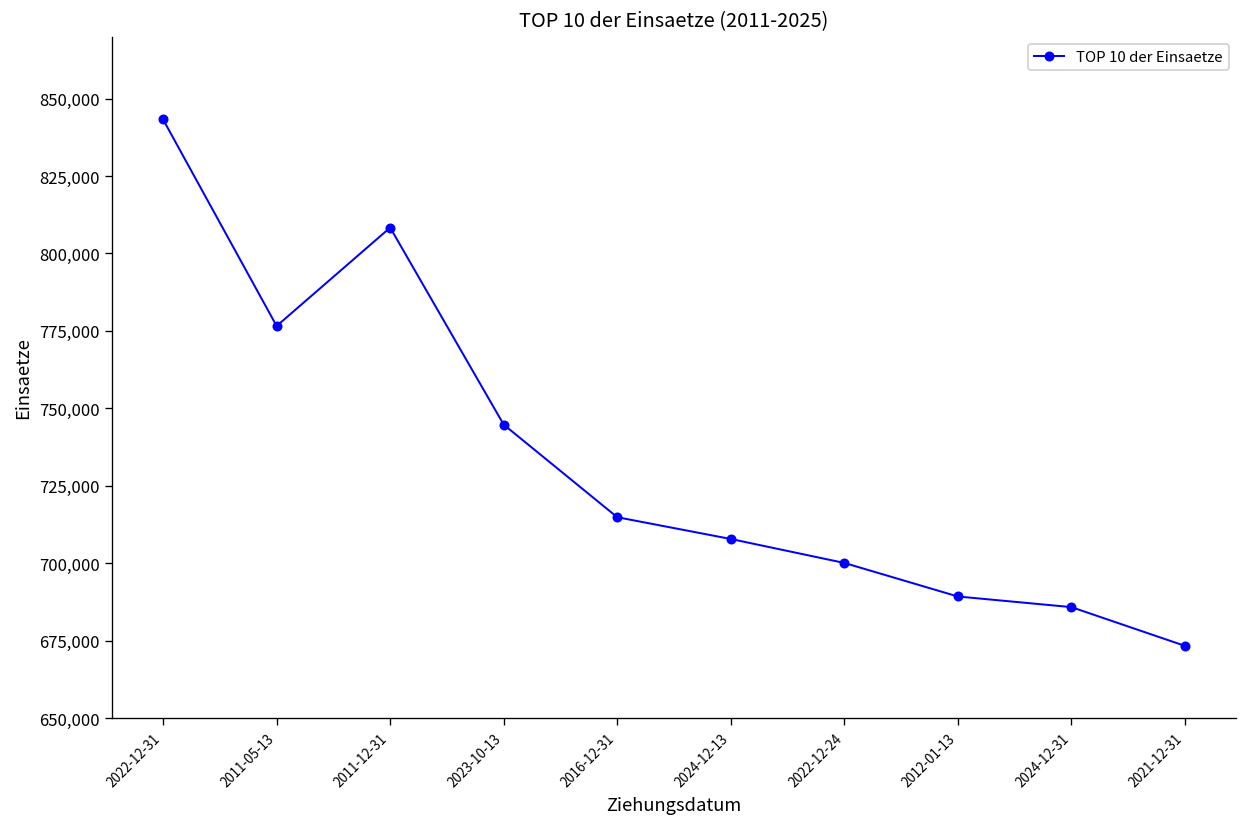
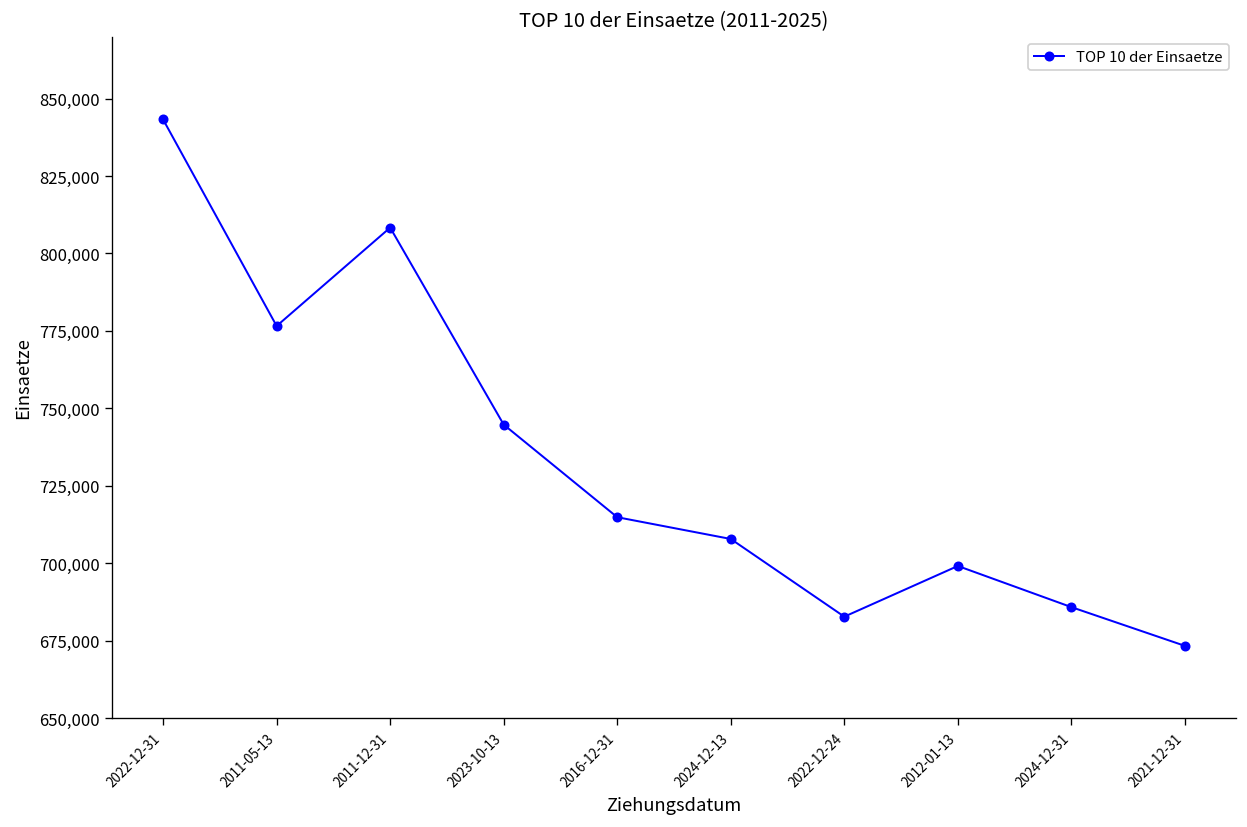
2022-12-24: 700,000 -> 683,000
2012-01-13: 689,000 -> 699,000
